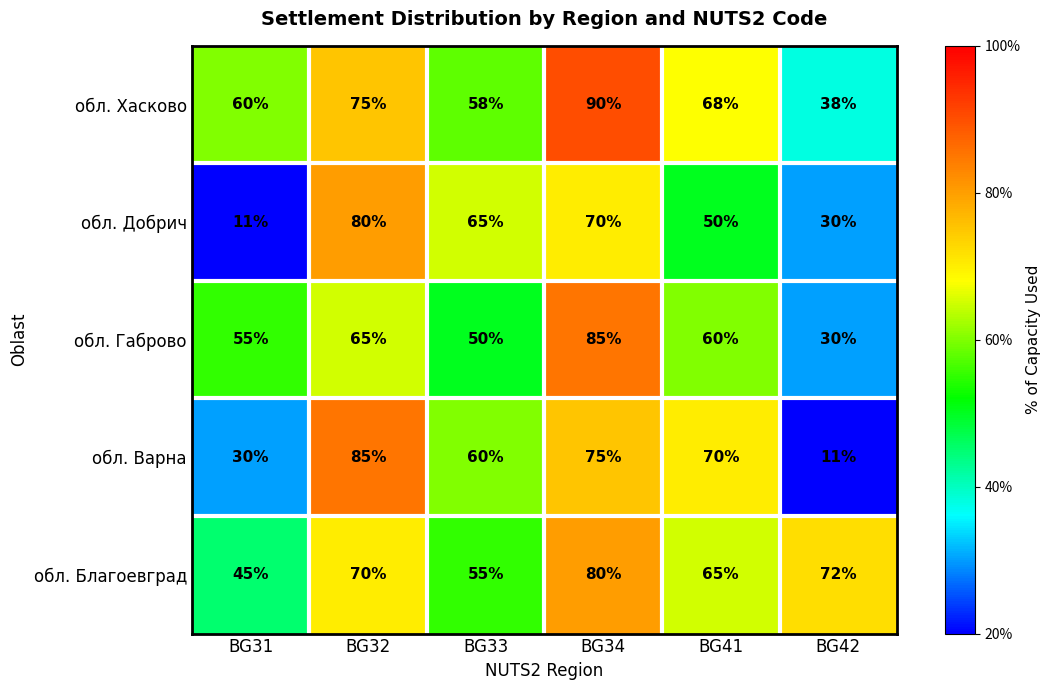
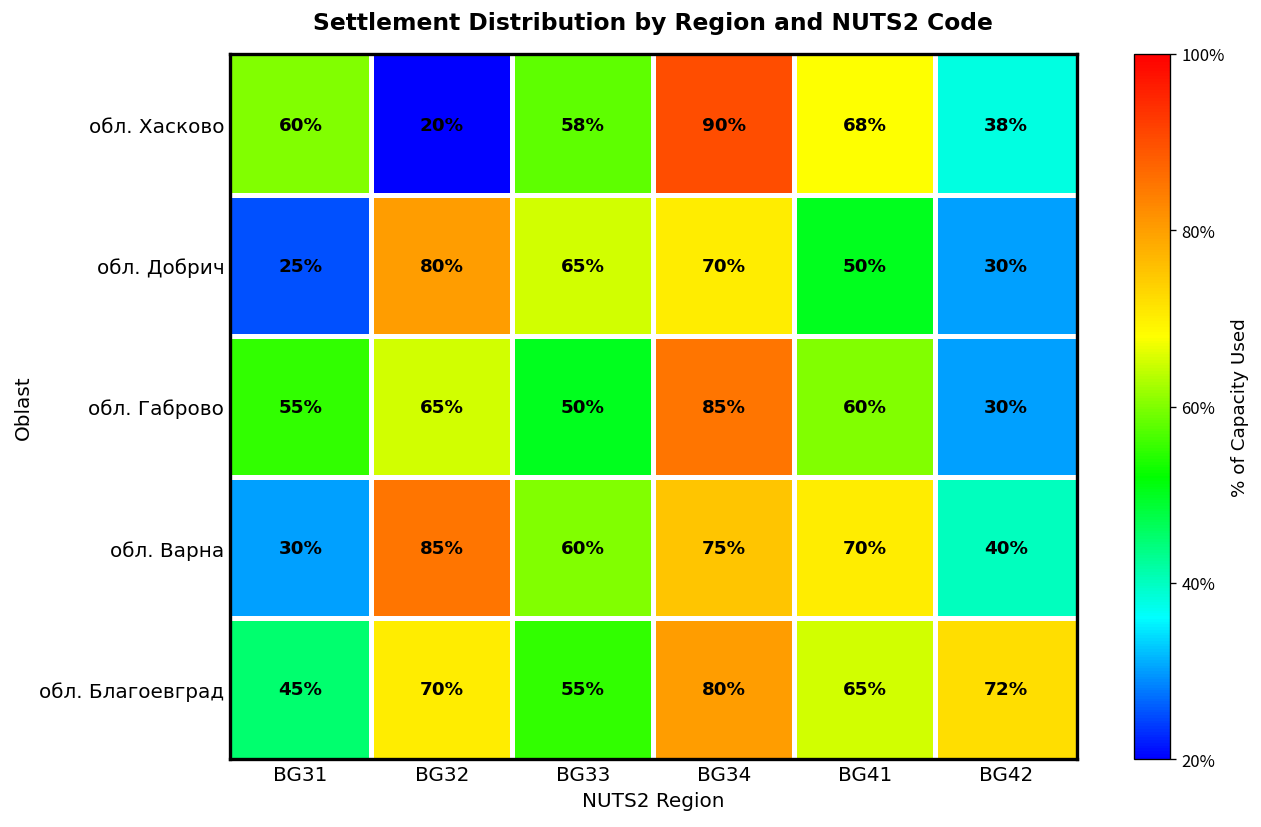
обл. Хасково, BG32: 75% -> 20%
обл. Добрич, BG31: 11% -> 25%
обл. Варна, BG42: 11% -> 40%
